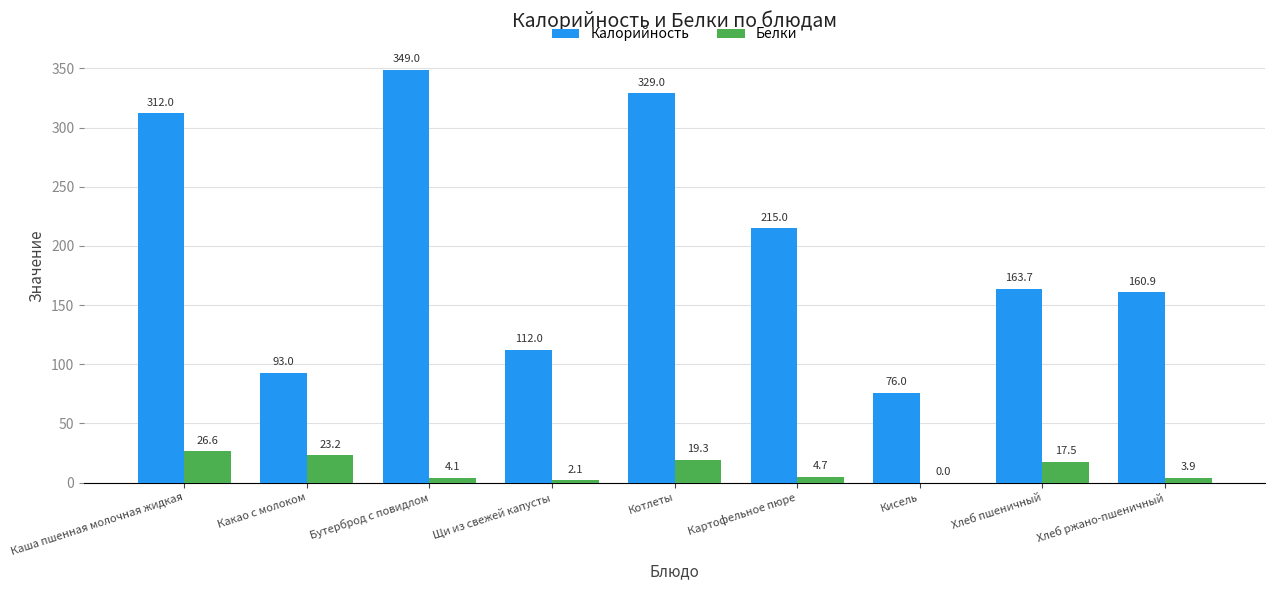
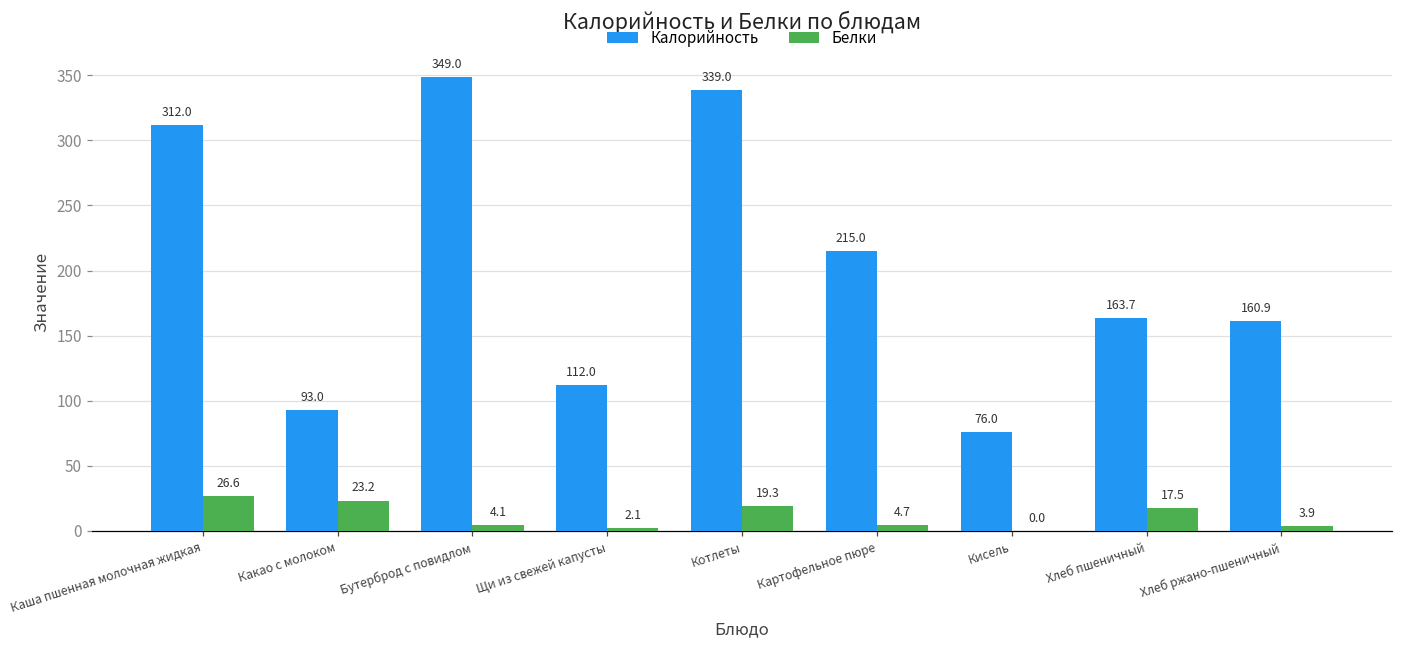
Калорийность, Котлеты: 329.0 -> 339.0
